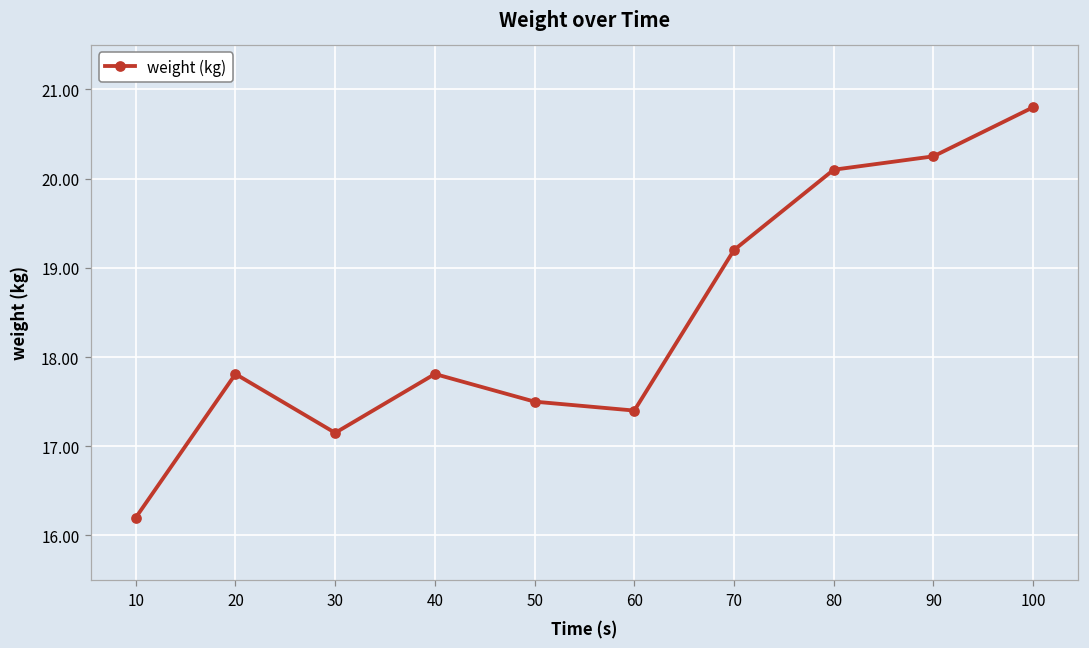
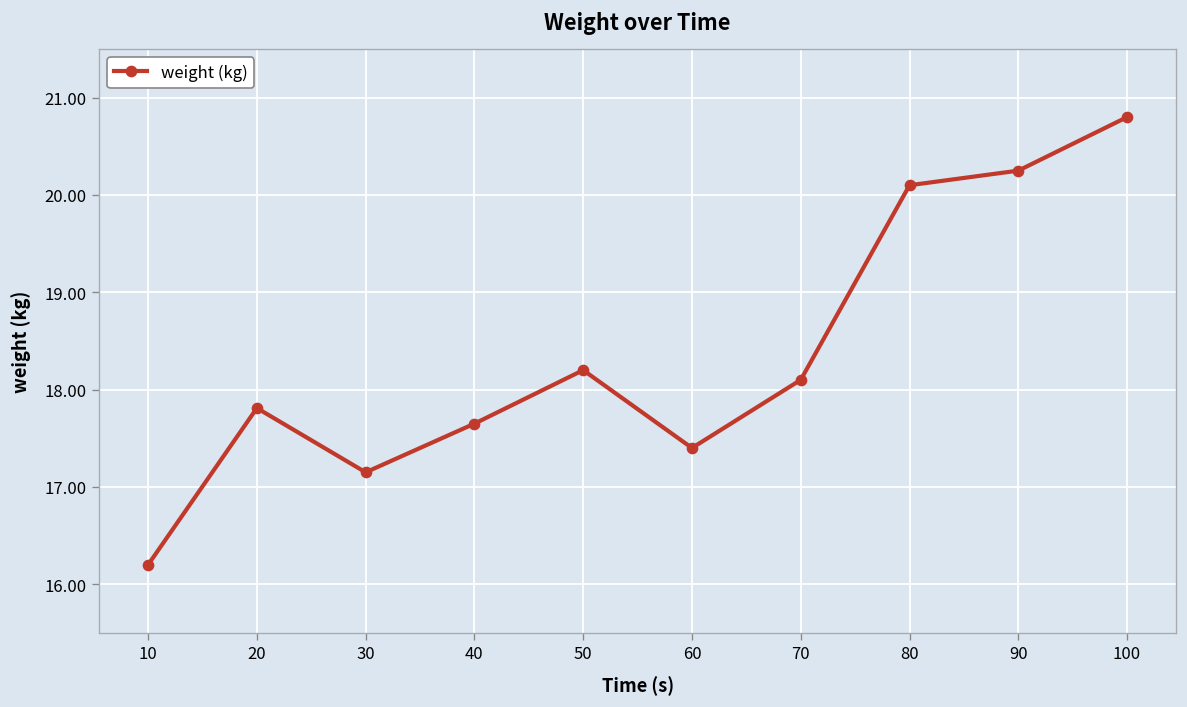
40: 17.8 -> 17.7
50: 17.5 -> 18.2
70: 19.2 -> 18.1
